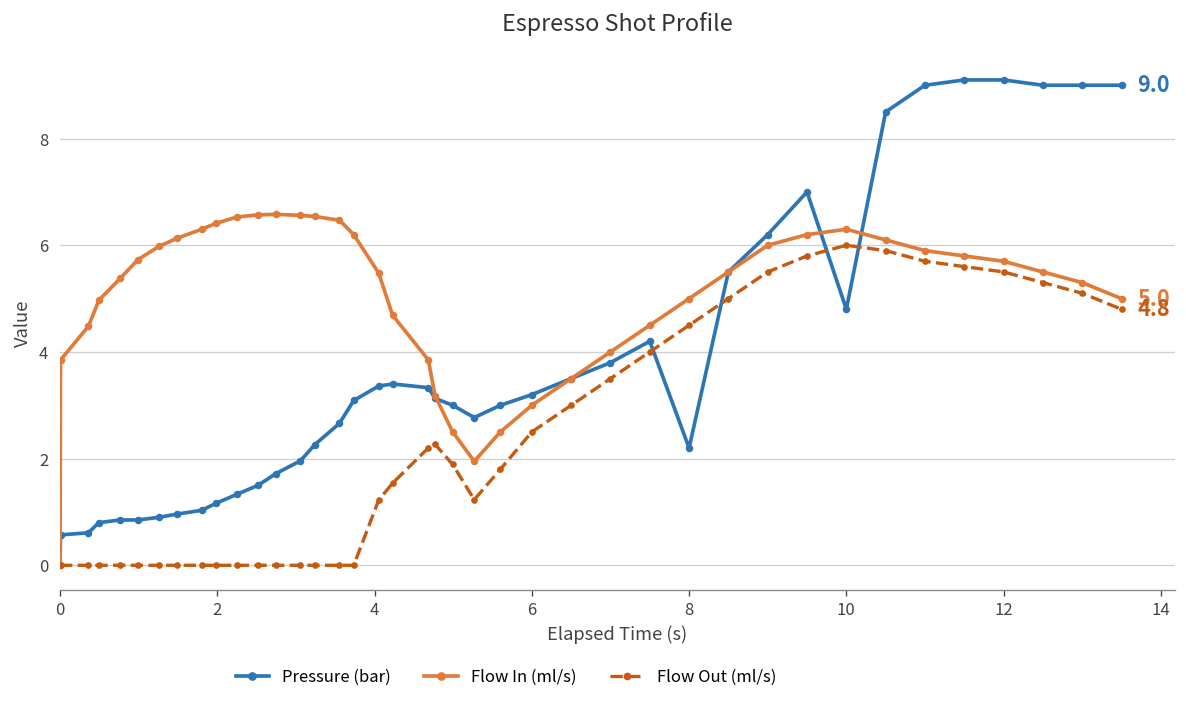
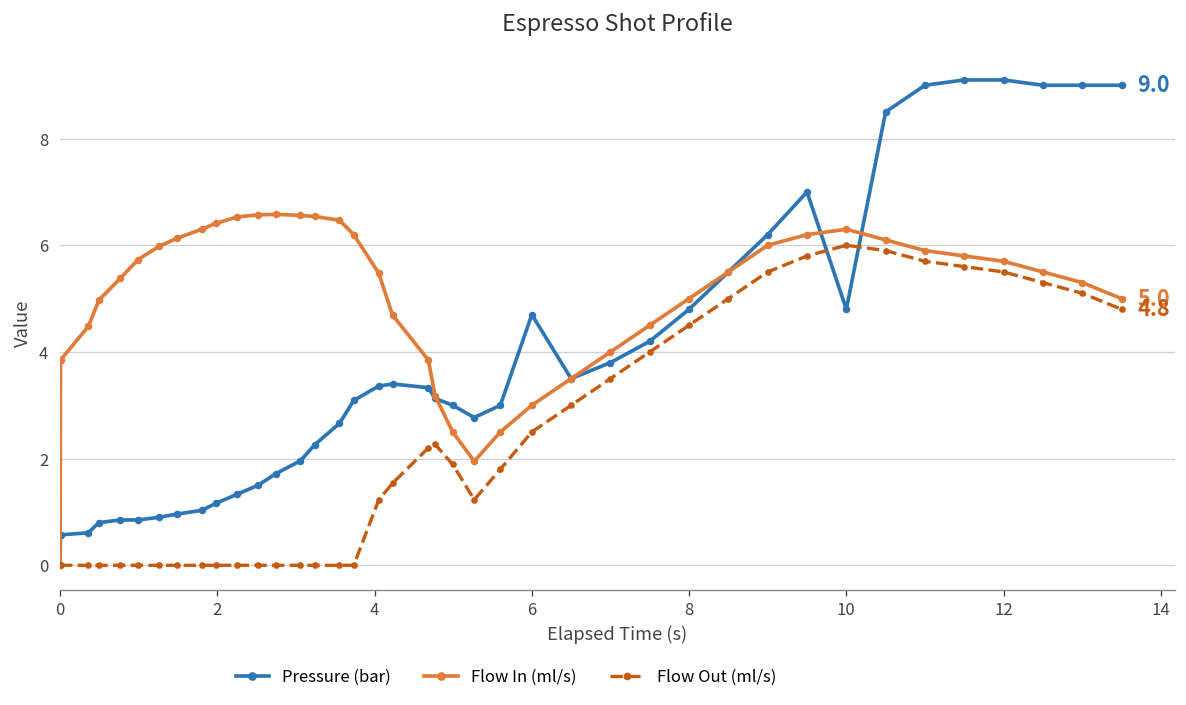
Pressure (bar), 6: 3.2 -> 4.7
Pressure (bar), 8: 2.2 -> 4.8
